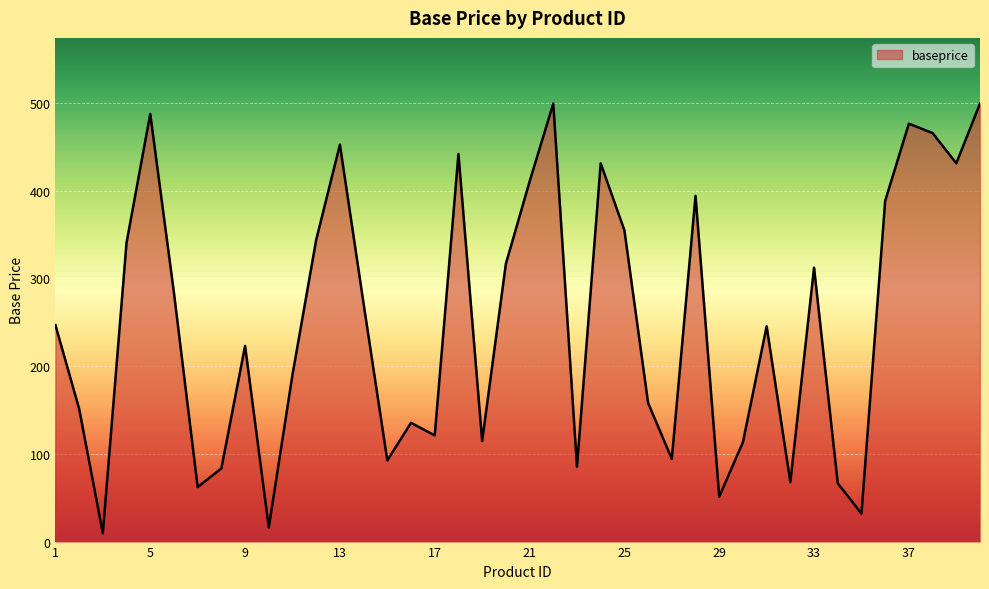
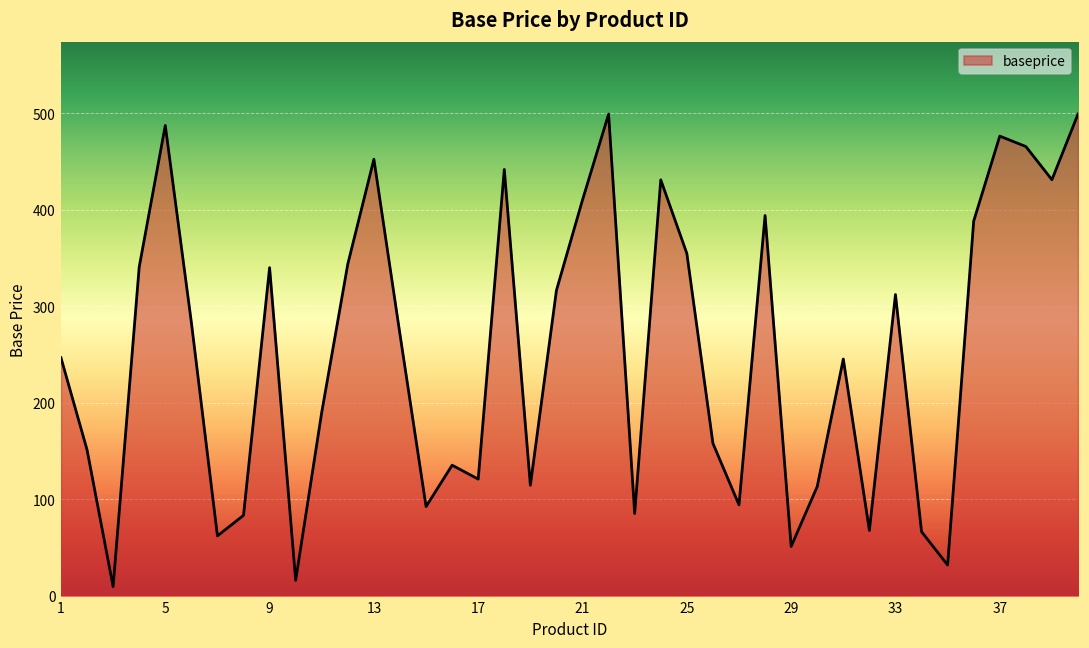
9: 220 -> 340
